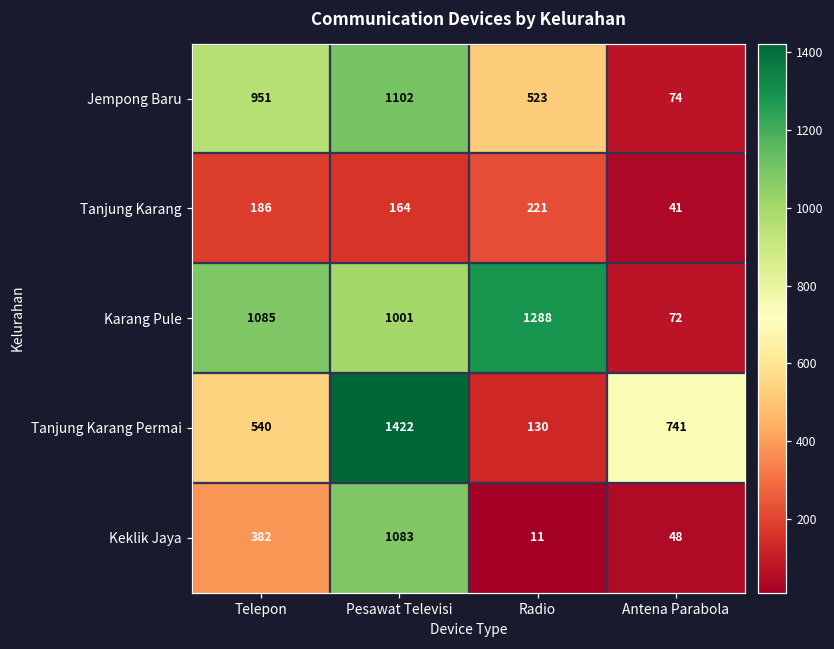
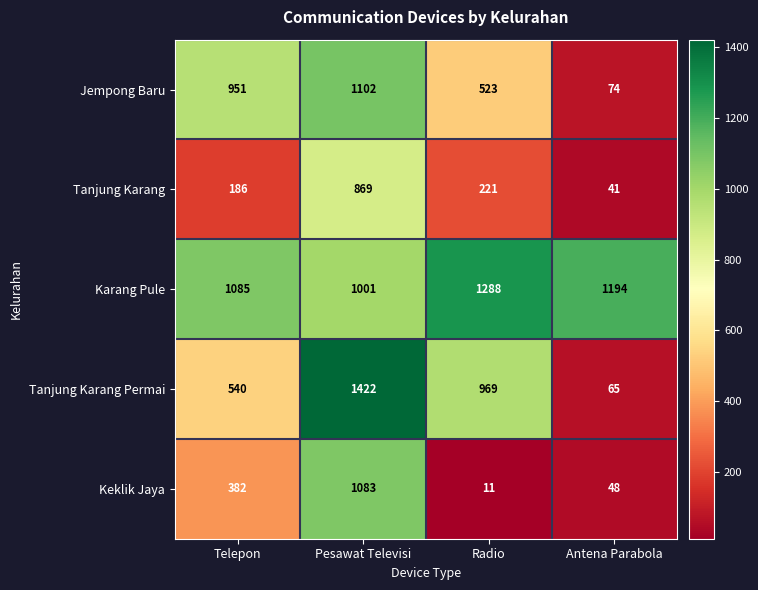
Tanjung Karang, Pesawat Televisi: 164 -> 869
Karang Pule, Antena Parabola: 72 -> 1194
Tanjung Karang Permai, Radio: 130 -> 969
Tanjung Karang Permai, Antena Parabola: 741 -> 65
